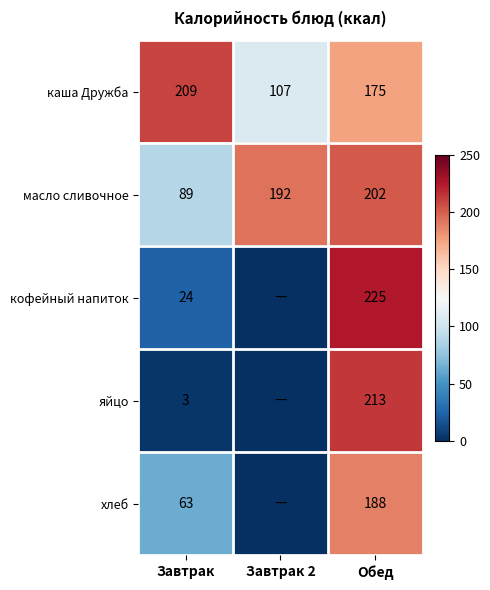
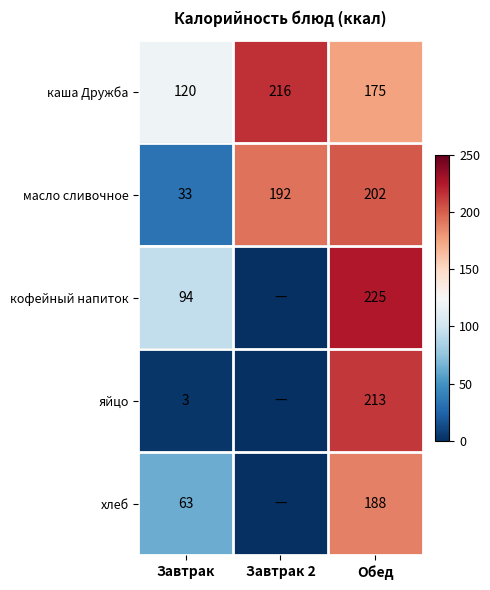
каша Дружба, Завтрак: 209 -> 120
каша Дружба, Завтрак 2: 107 -> 216
масло сливочное, Завтрак: 89 -> 33
кофейный напиток, Завтрак: 24 -> 94
